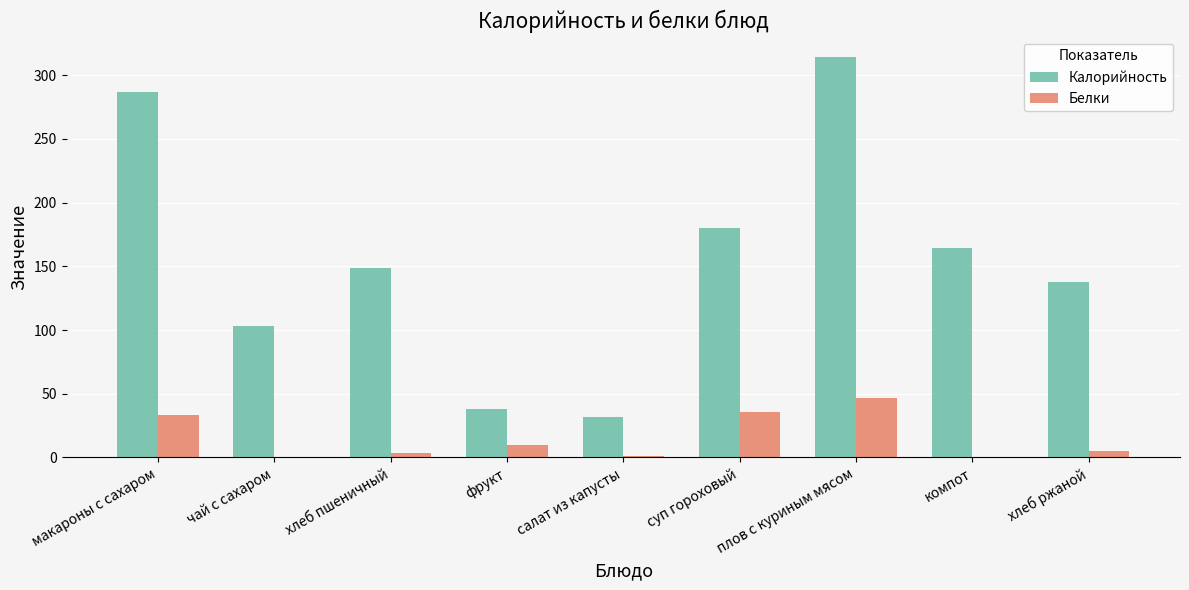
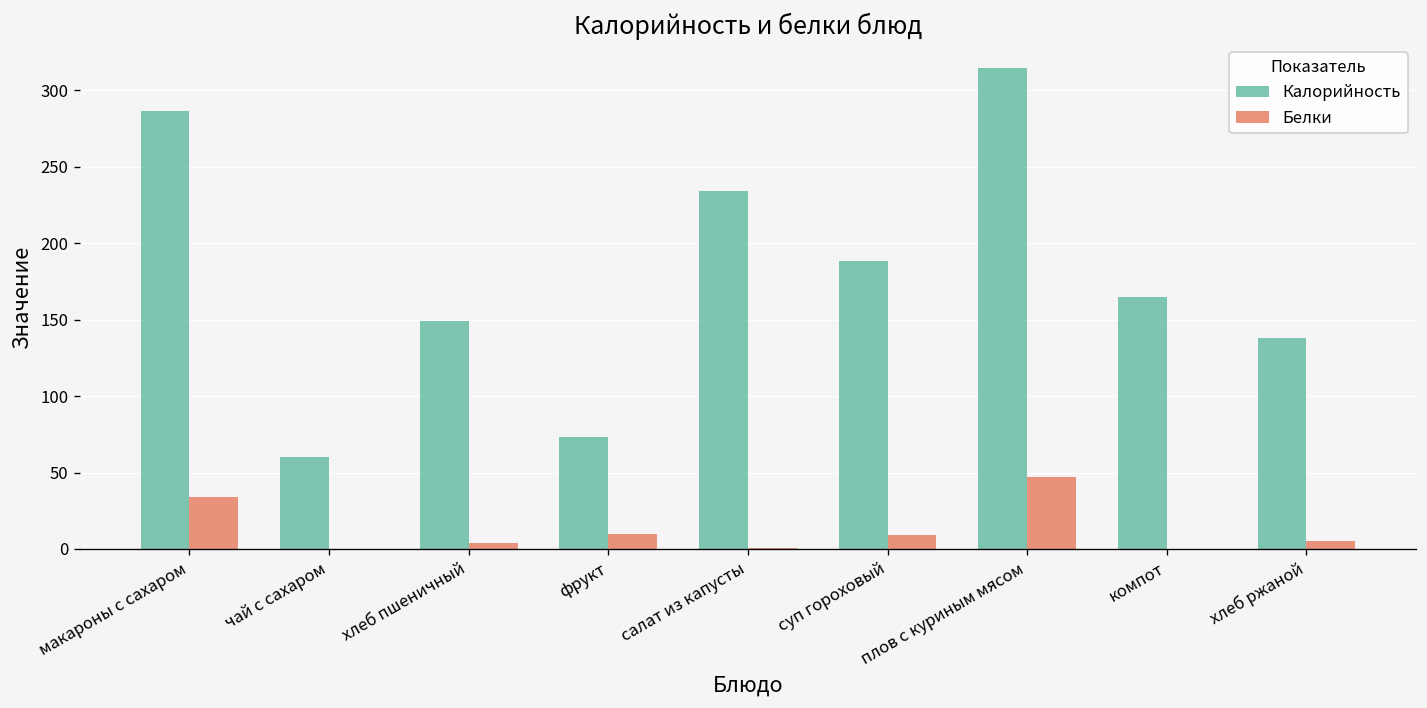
Калорийность, чай с сахаром: 103 -> 60
Калорийность, фрукт: 38 -> 73
Калорийность, салат из капусты: 32 -> 234
Калорийность, суп гороховый: 180 -> 188
Белки, суп гороховый: 36 -> 9
